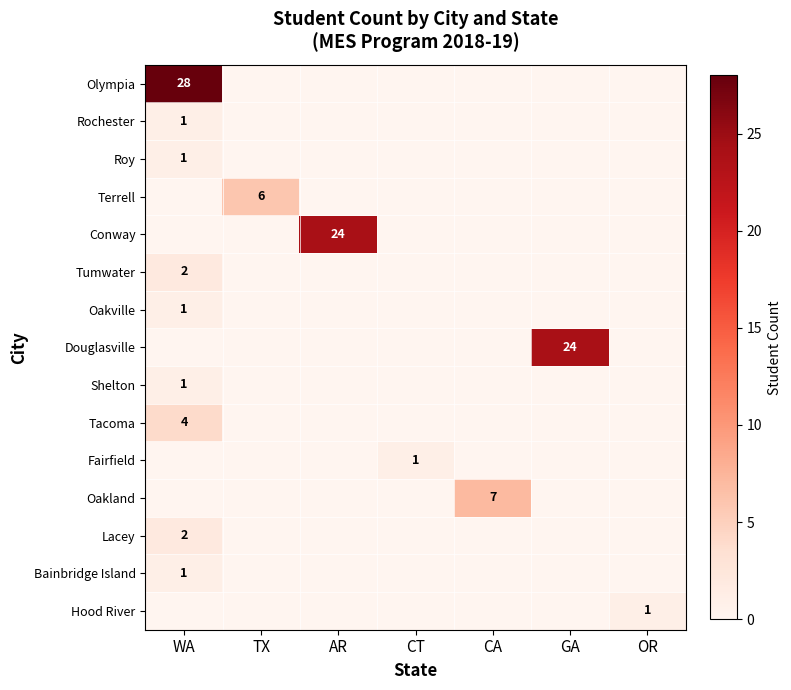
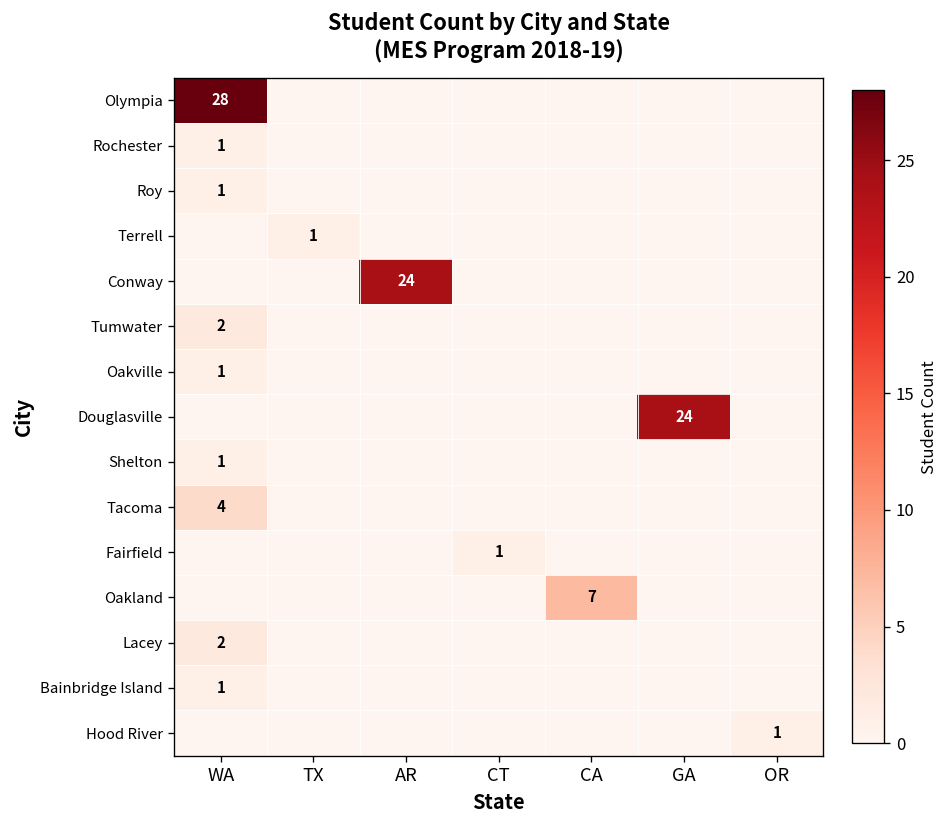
Terrell, TX: 6 -> 1
